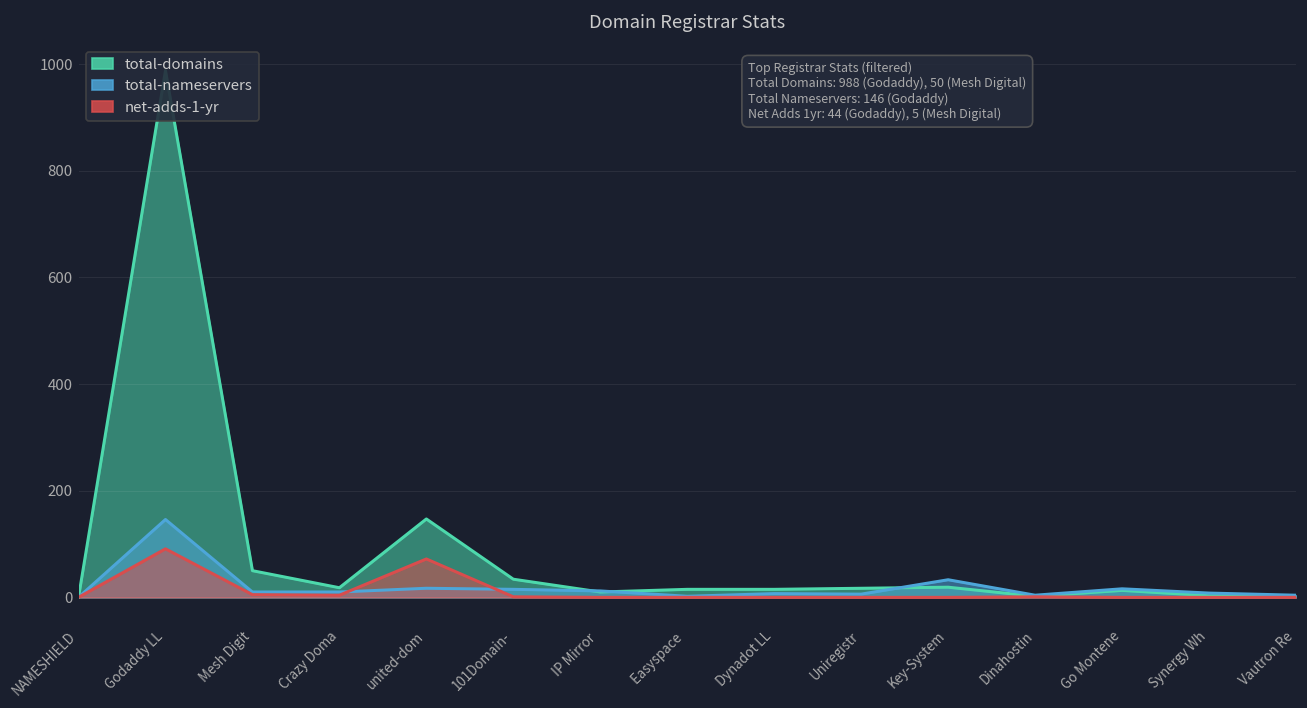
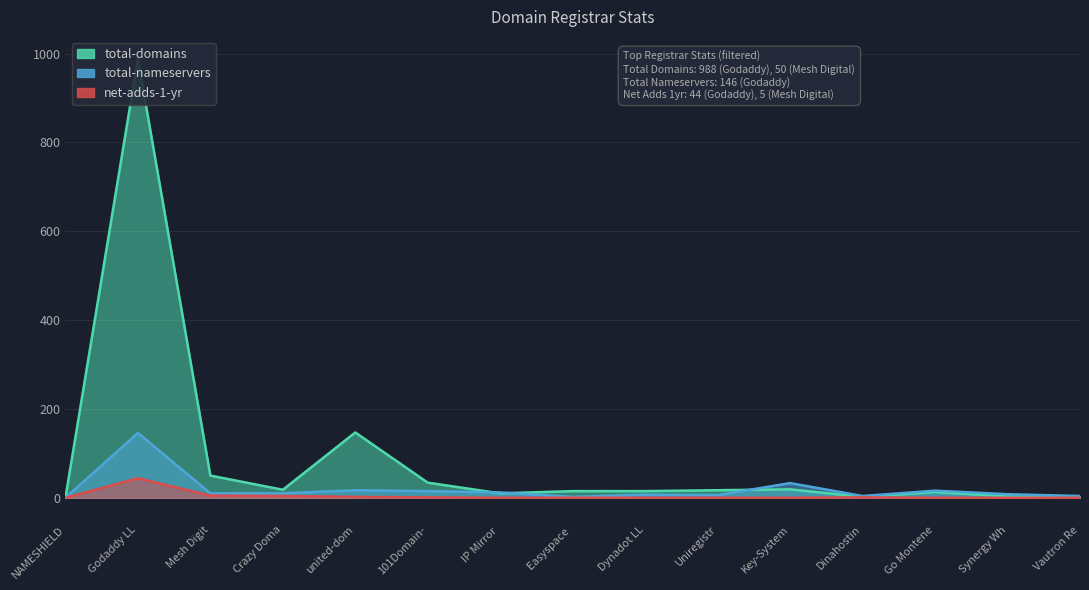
net-adds-1-yr, Godaddy LL: 90 -> 40
net-adds-1-yr, united-dom: 70 -> 0
